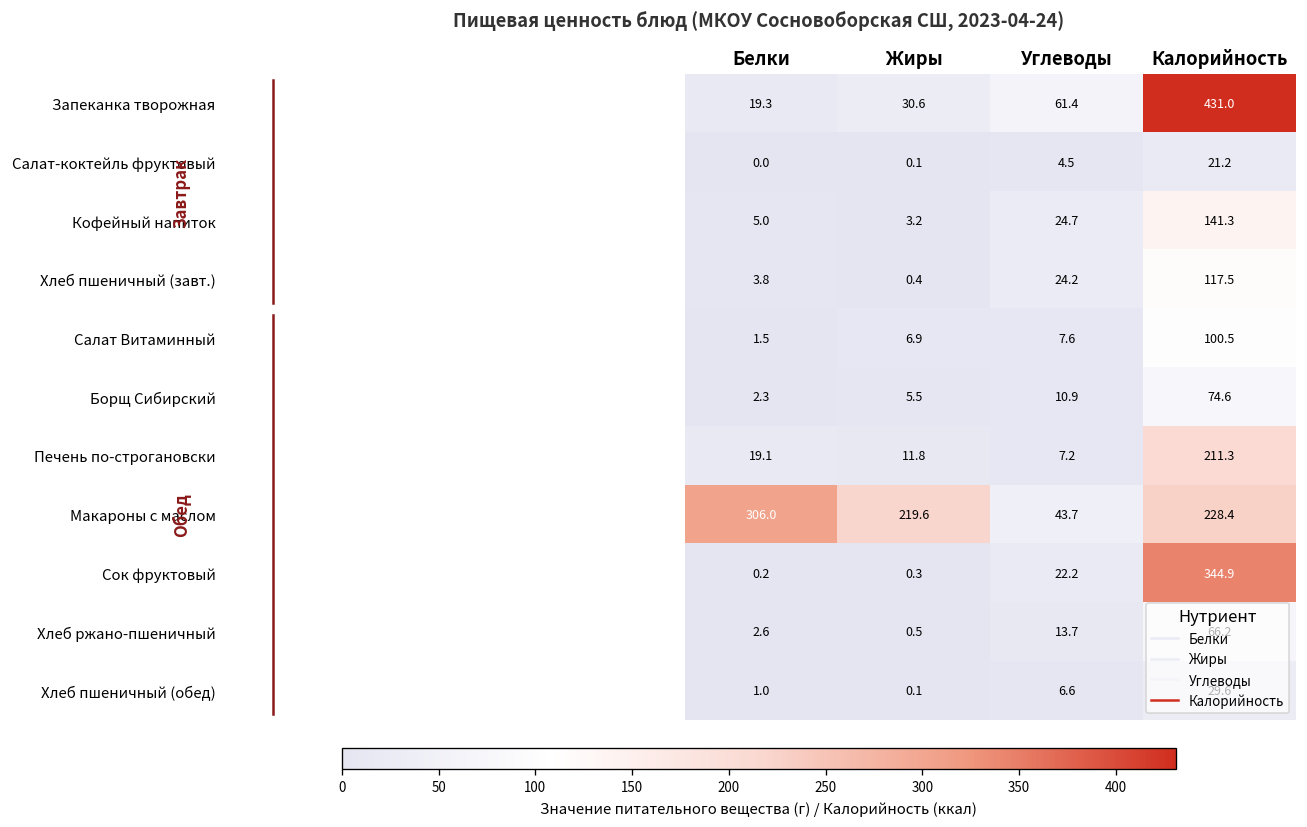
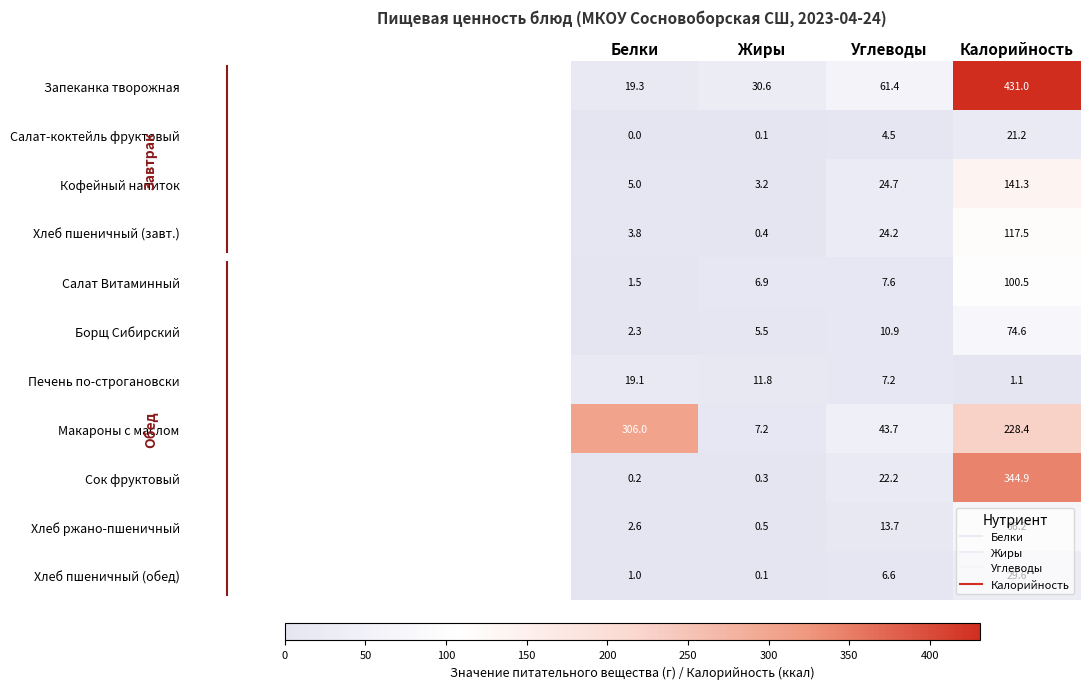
Печень по-строгановски, Калорийность: 211.3 -> 1.1
Макароны с маслом, Жиры: 219.6 -> 7.2
